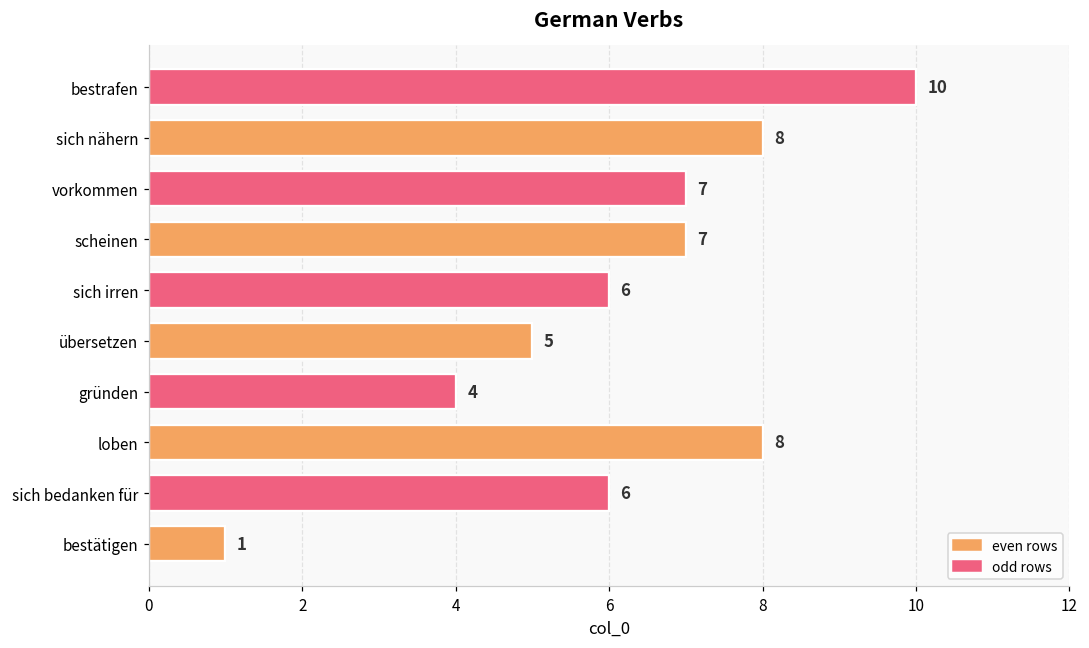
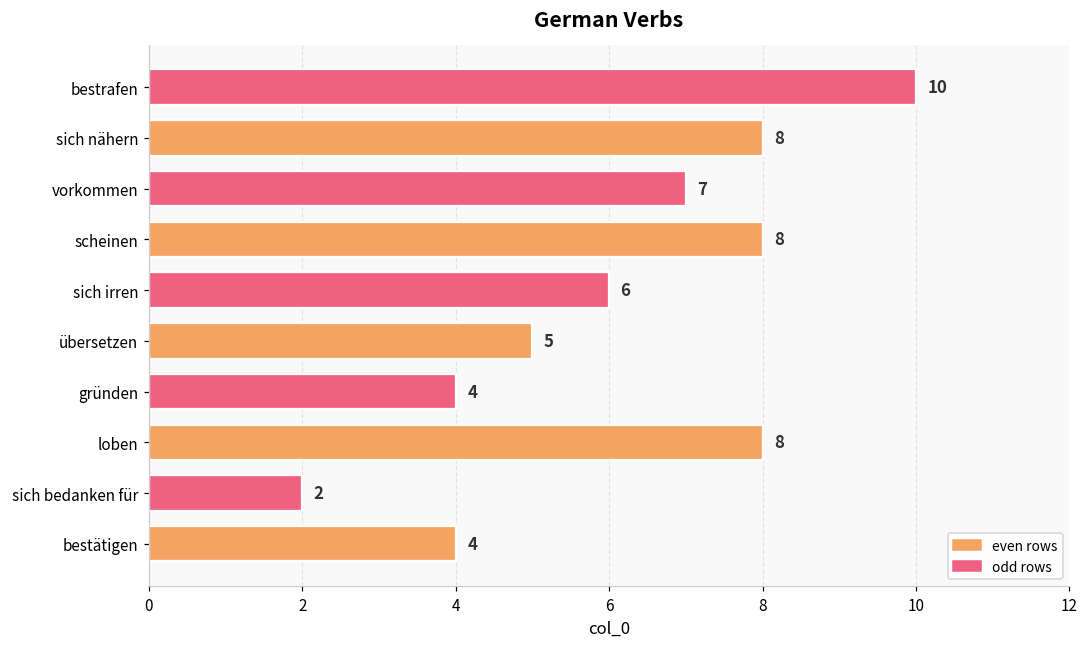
scheinen: 7 -> 8
sich bedanken für: 6 -> 2
bestätigen: 1 -> 4
